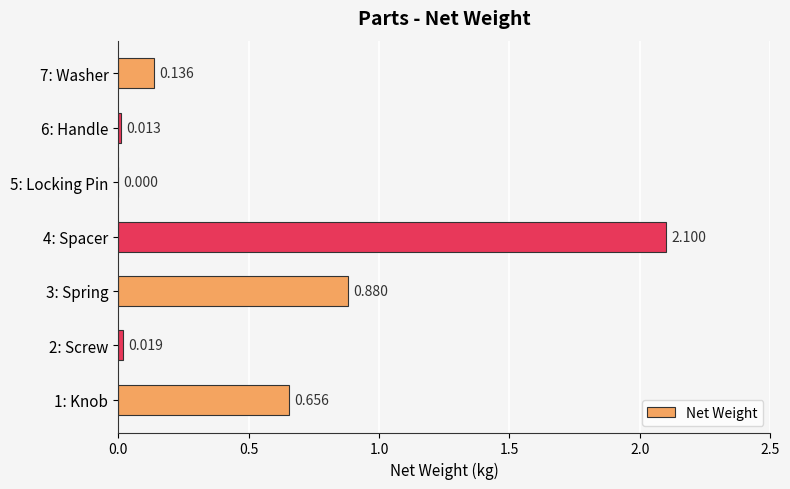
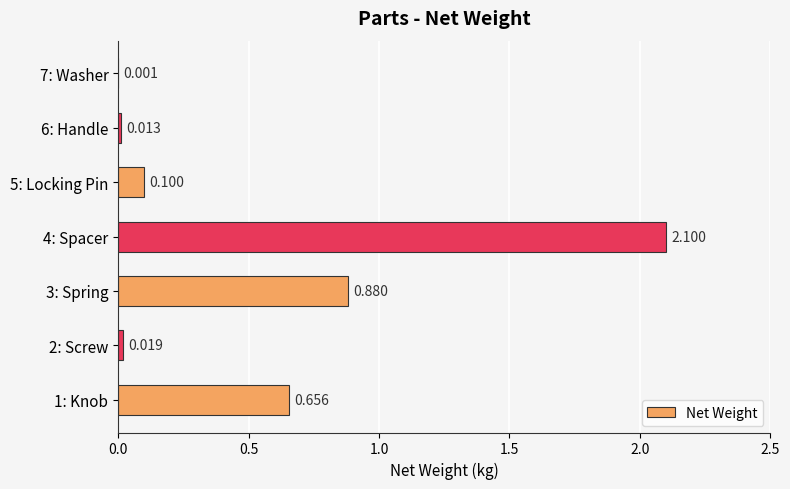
7: Washer: 0.136 -> 0.001
5: Locking Pin: 0.000 -> 0.100
